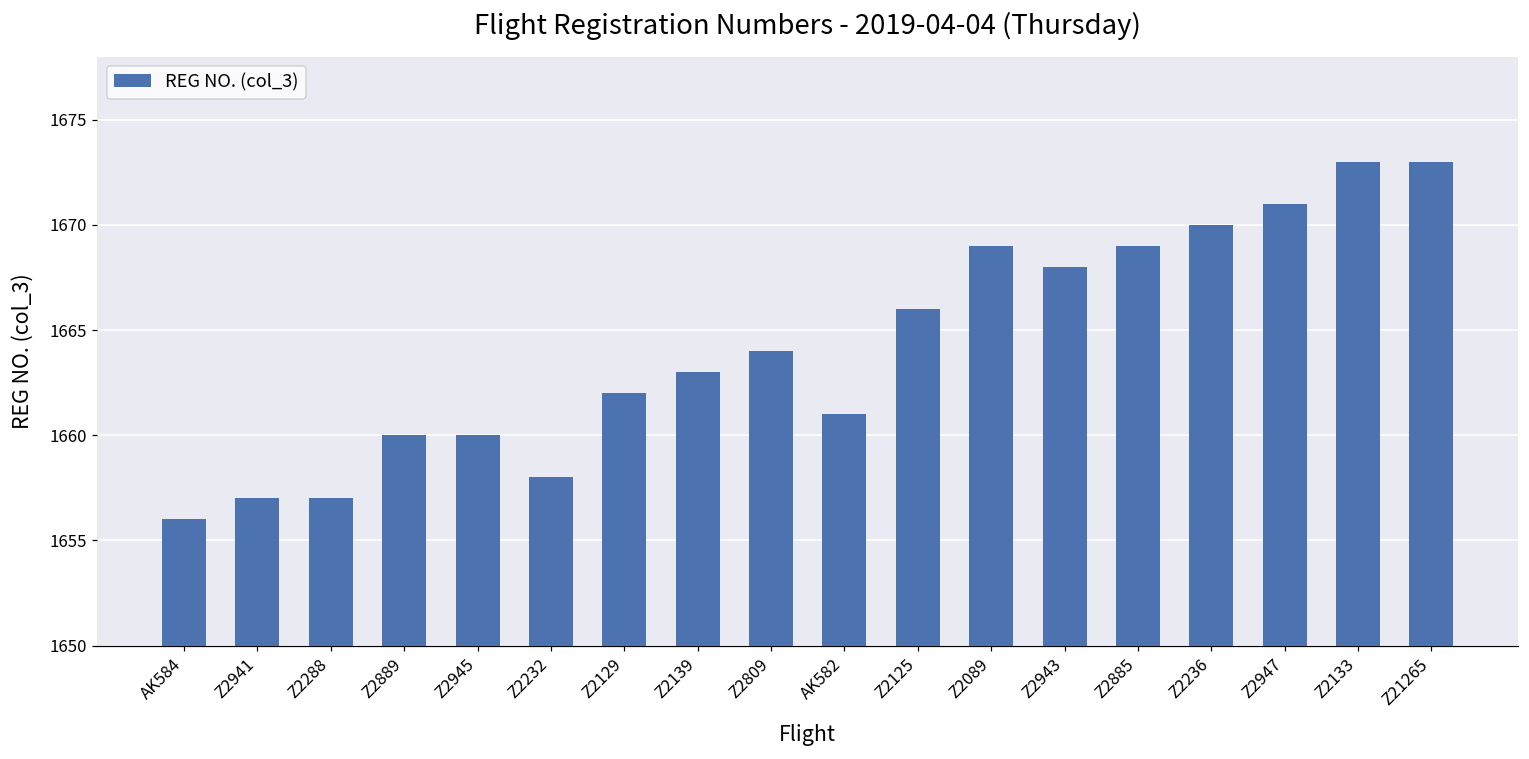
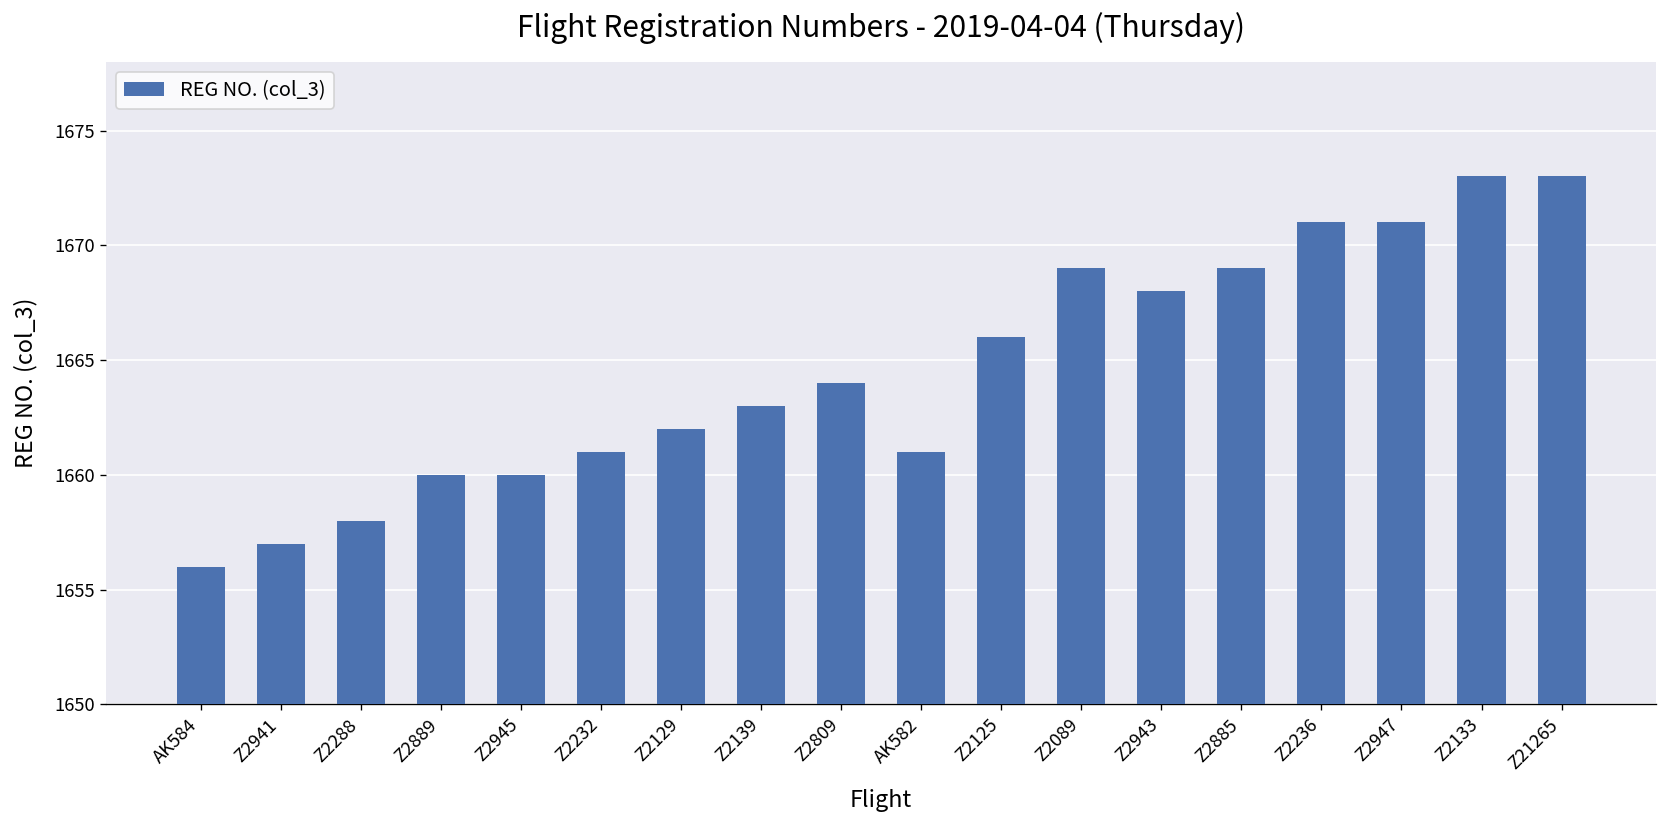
Z2288: 1657 -> 1658
Z2232: 1658 -> 1661
Z2236: 1670 -> 1671
